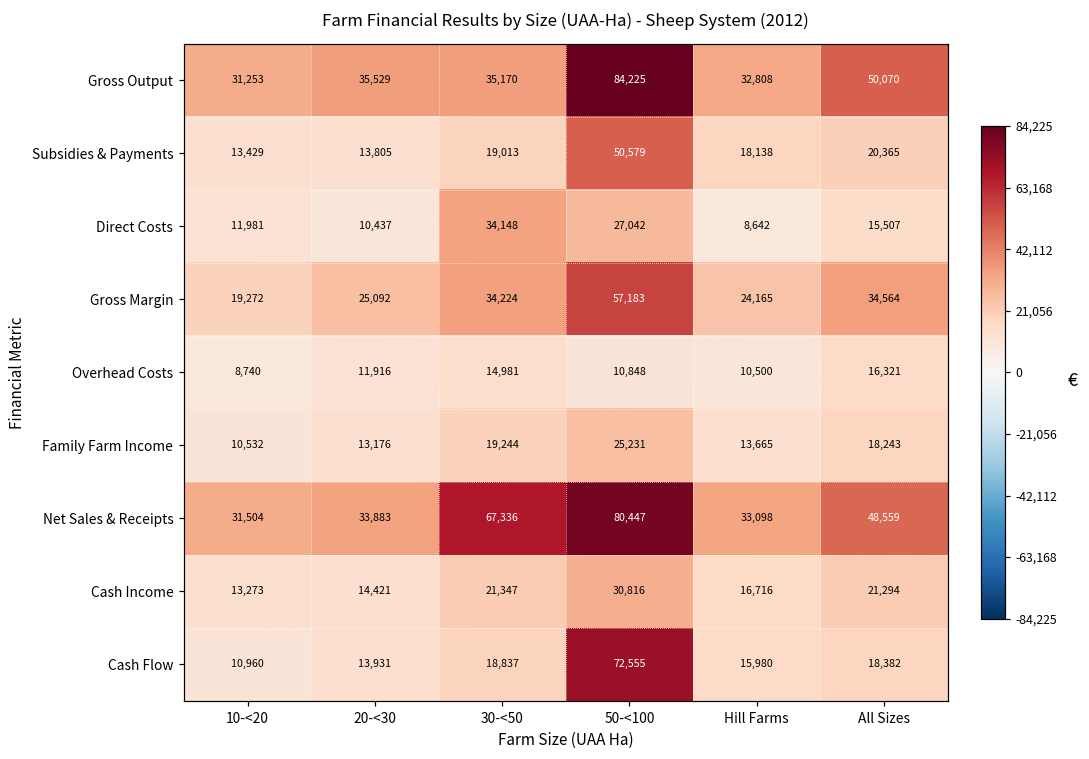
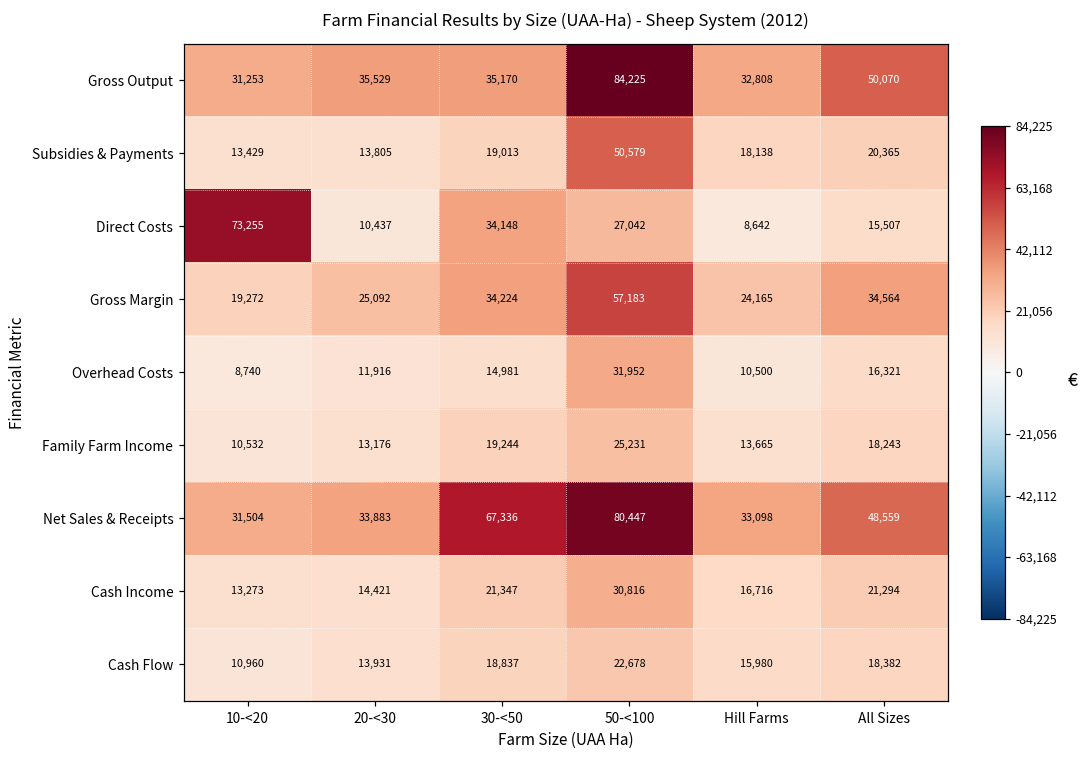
Direct Costs, 10-<20: 11,981 -> 73,255
Overhead Costs, 50-<100: 10,848 -> 31,952
Cash Flow, 50-<100: 72,555 -> 22,678
